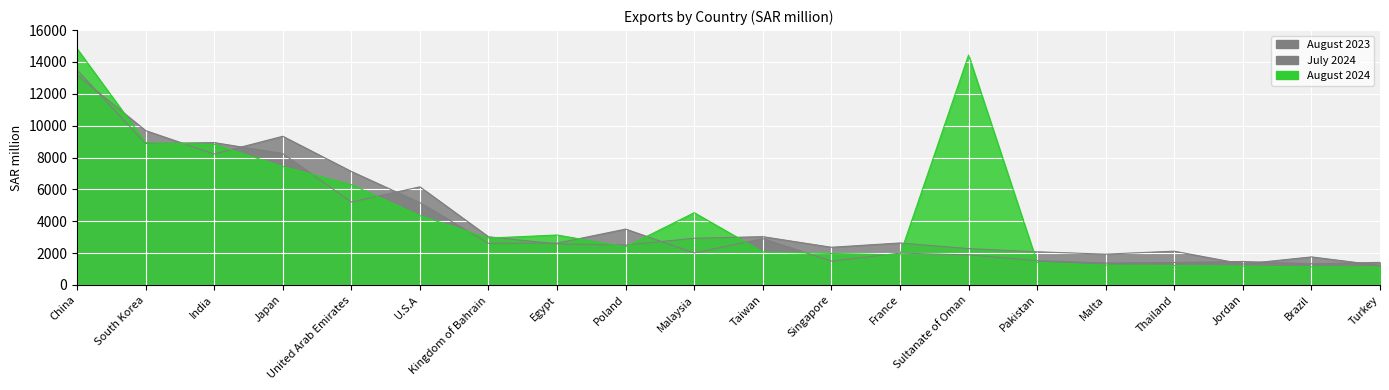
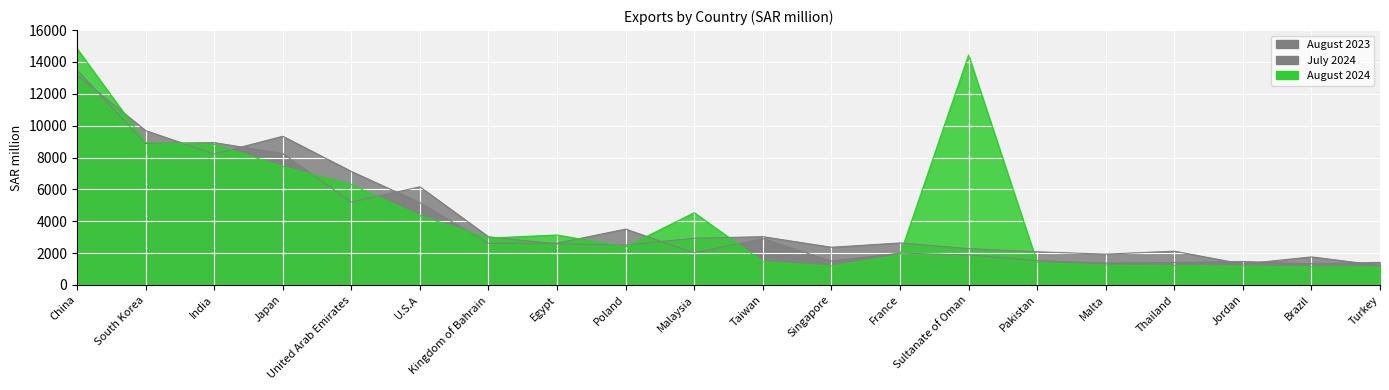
August 2024, Taiwan: 2100 -> 1500
August 2024, Singapore: 2000 -> 1200
